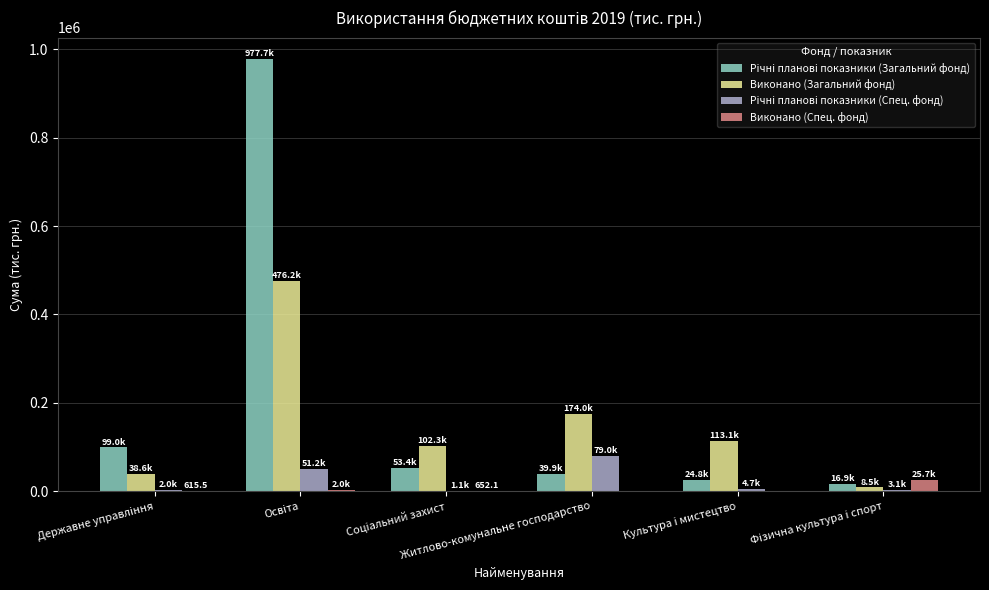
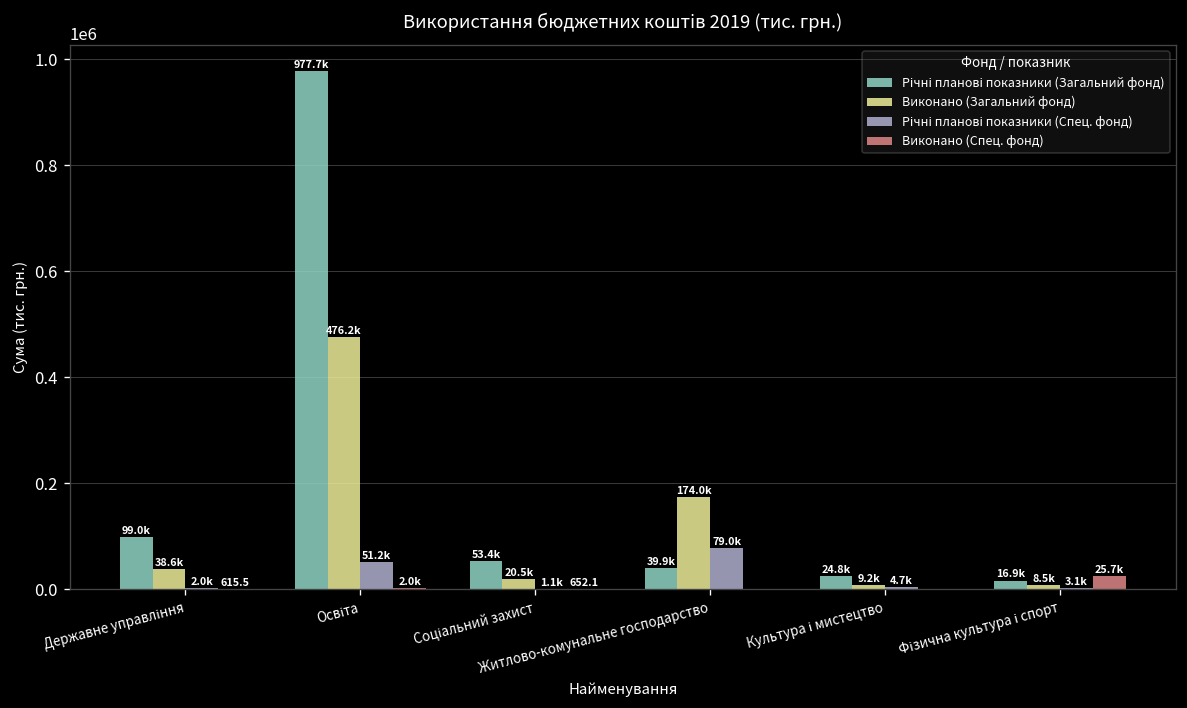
Виконано (Загальний фонд), Соціальний захист: 102.3k -> 20.5k
Виконано (Загальний фонд), Культура і мистецтво: 113.1k -> 9.2k
